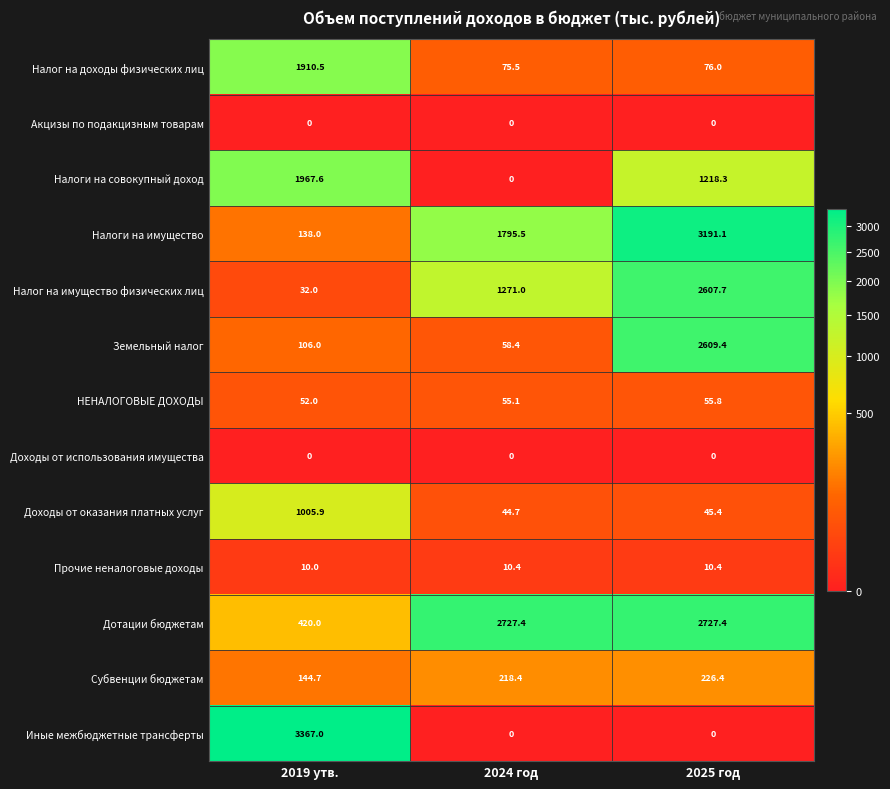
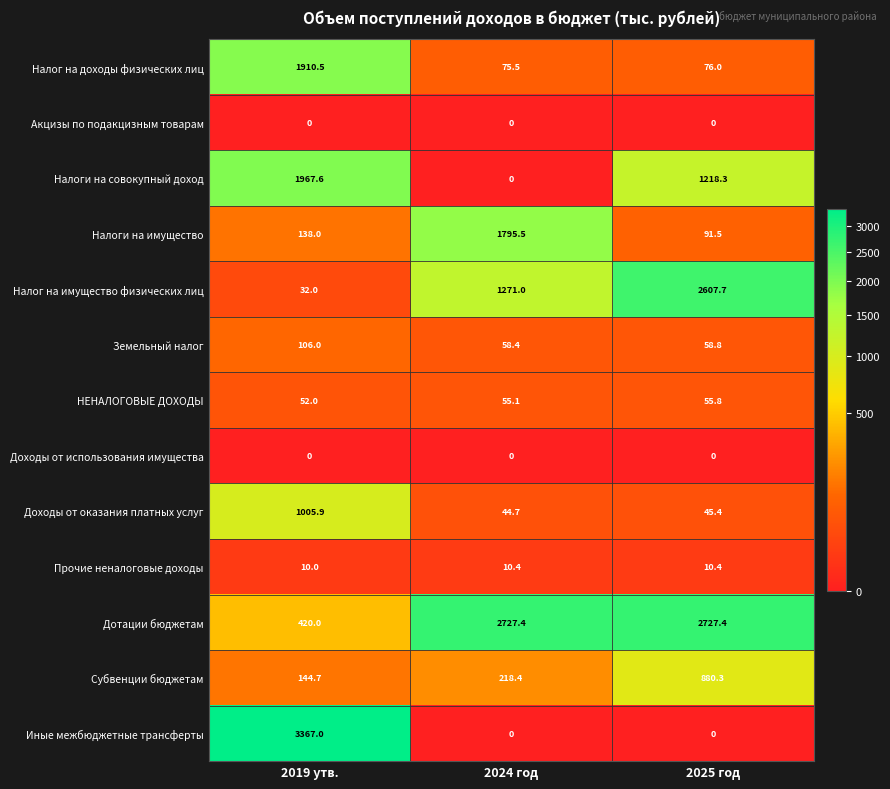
Налоги на имущество, 2025 год: 3191.1 -> 91.5
Земельный налог, 2025 год: 2609.4 -> 58.8
Субвенции бюджетам, 2025 год: 226.4 -> 880.3
